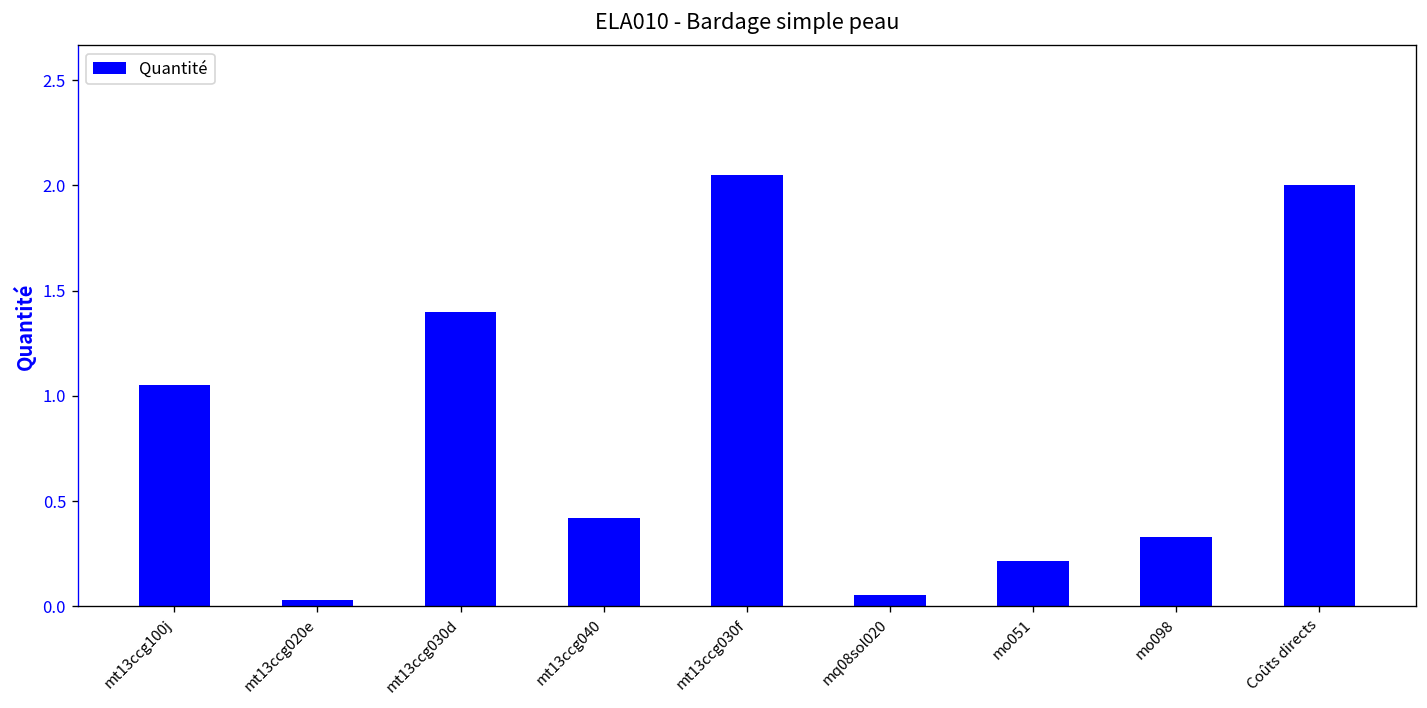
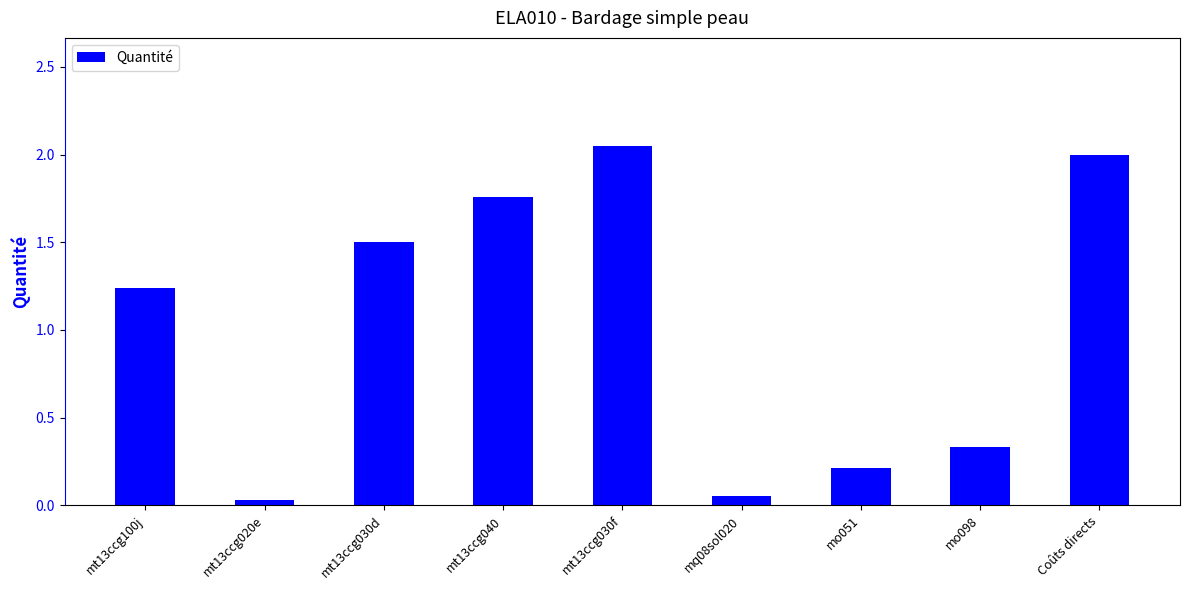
mt13ccg100j: 1.05 -> 1.24
mt13ccg030d: 1.4 -> 1.5
mt13ccg040: 0.42 -> 1.76
